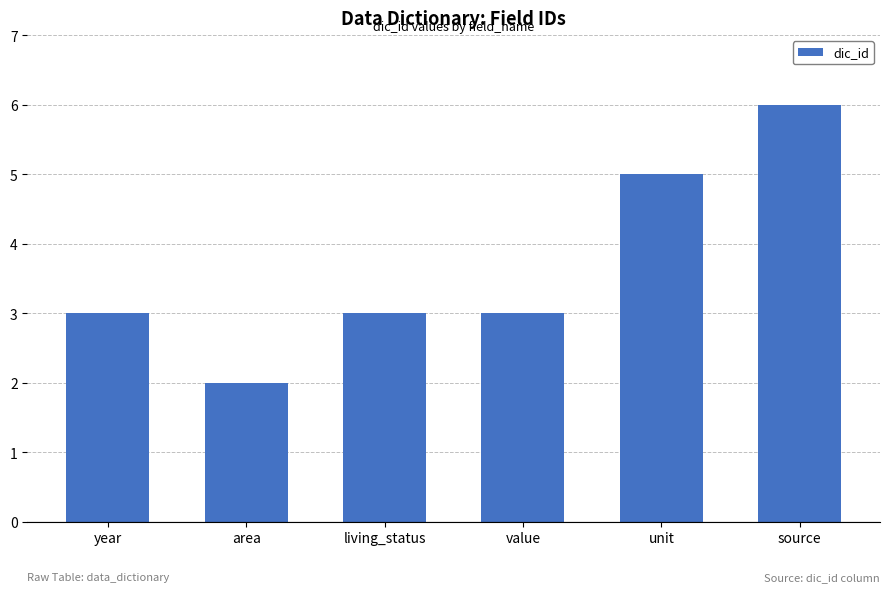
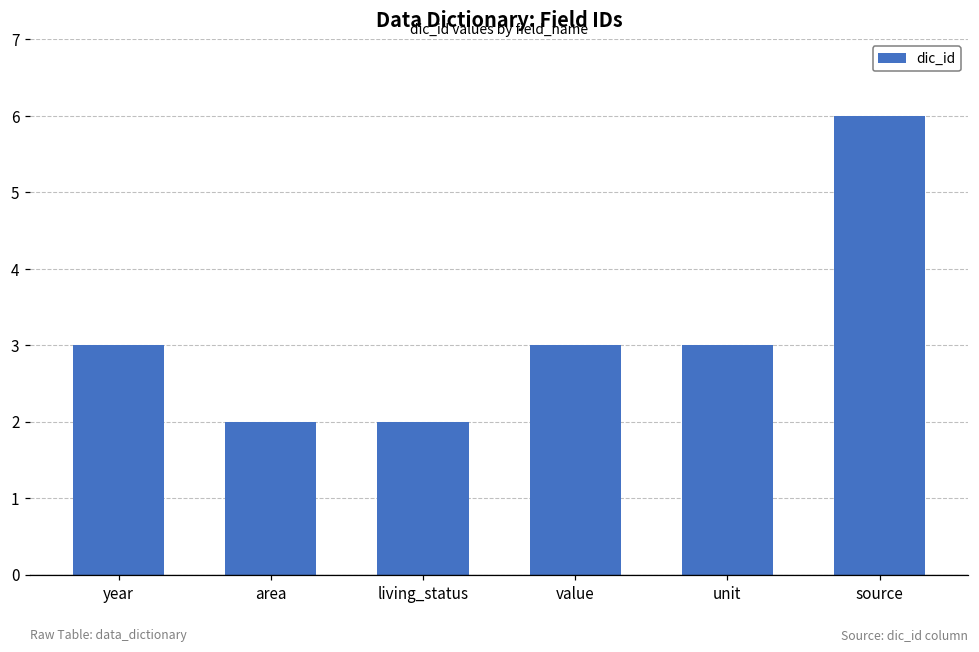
living_status: 3 -> 2
unit: 5 -> 3
